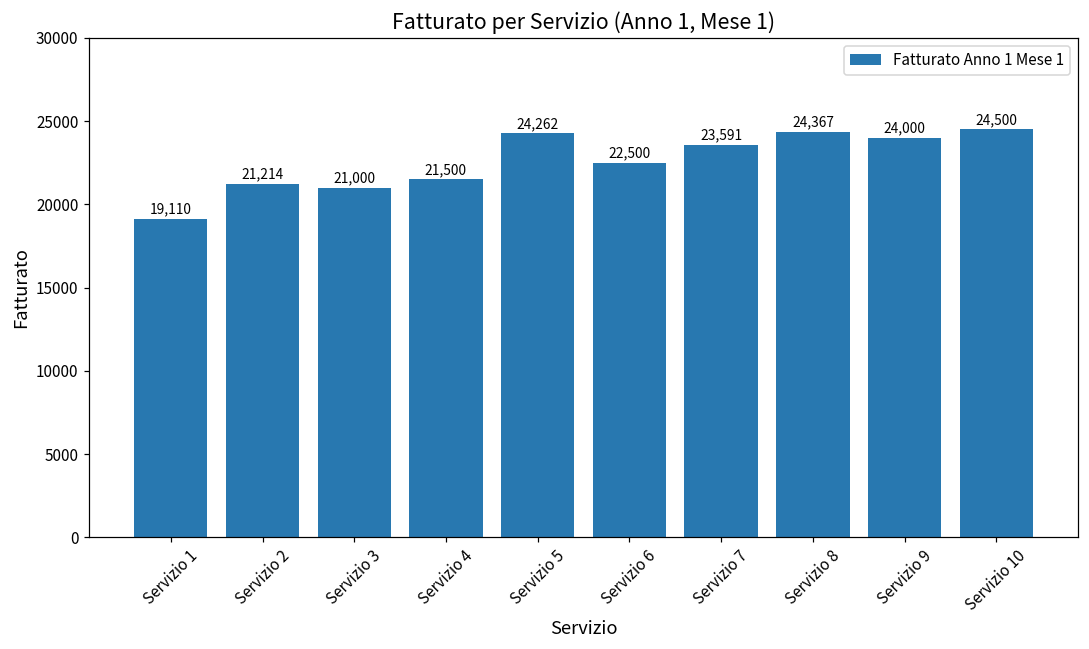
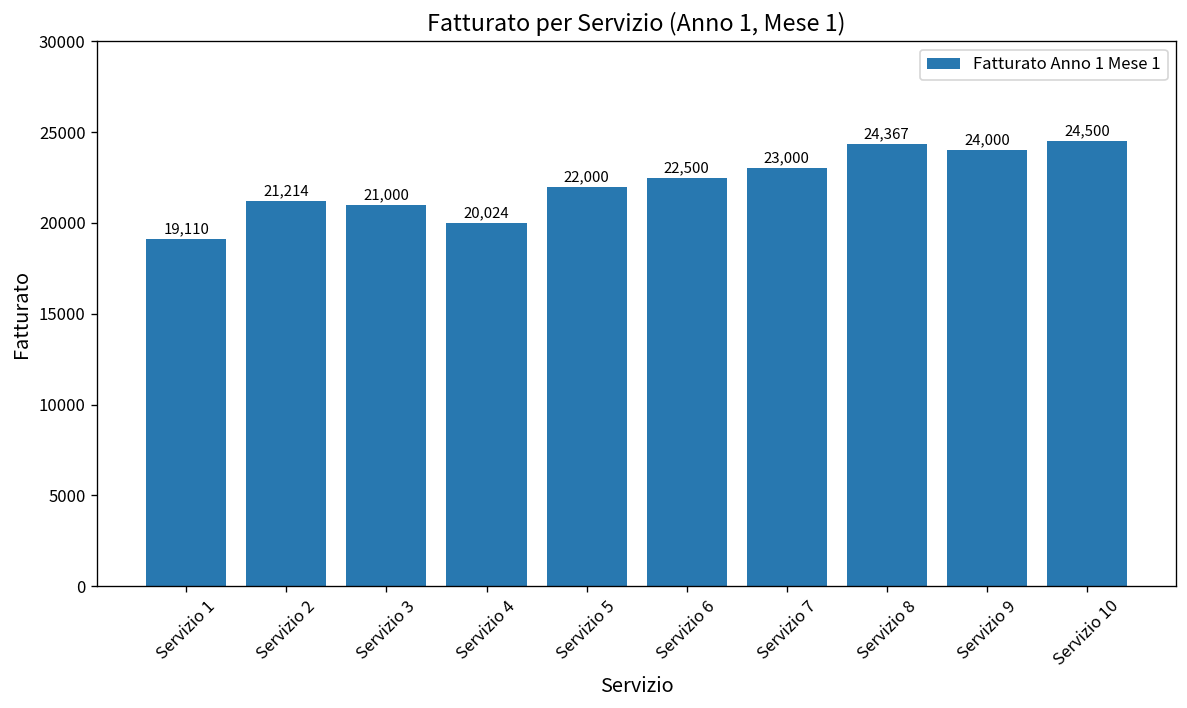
Servizio 4: 21,500 -> 20,024
Servizio 5: 24,262 -> 22,000
Servizio 7: 23,591 -> 23,000
